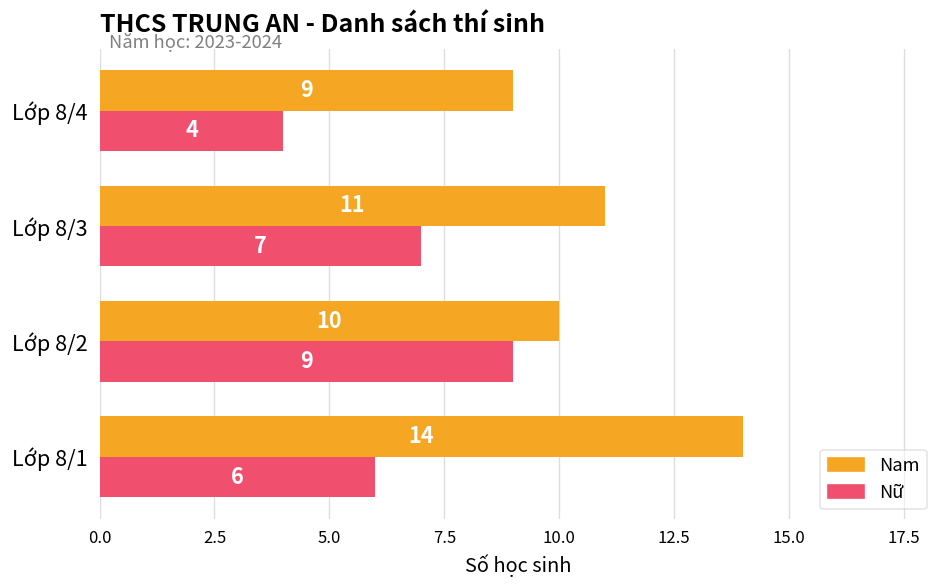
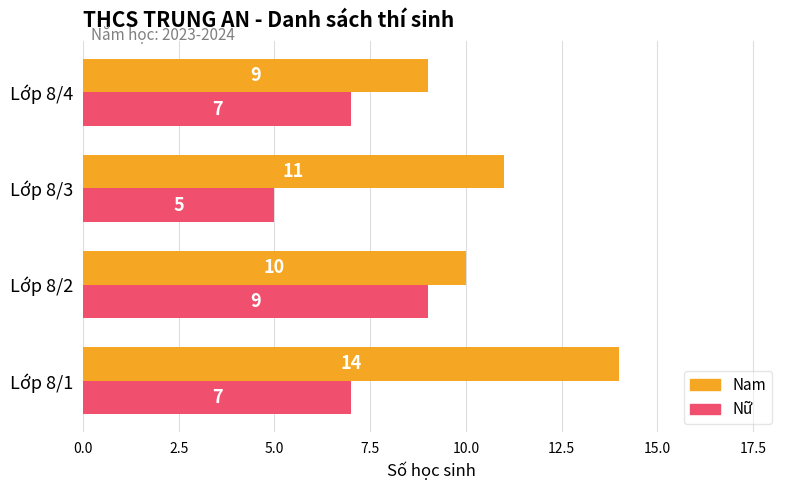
Nữ, Lớp 8/4: 4 -> 7
Nữ, Lớp 8/3: 7 -> 5
Nữ, Lớp 8/1: 6 -> 7
